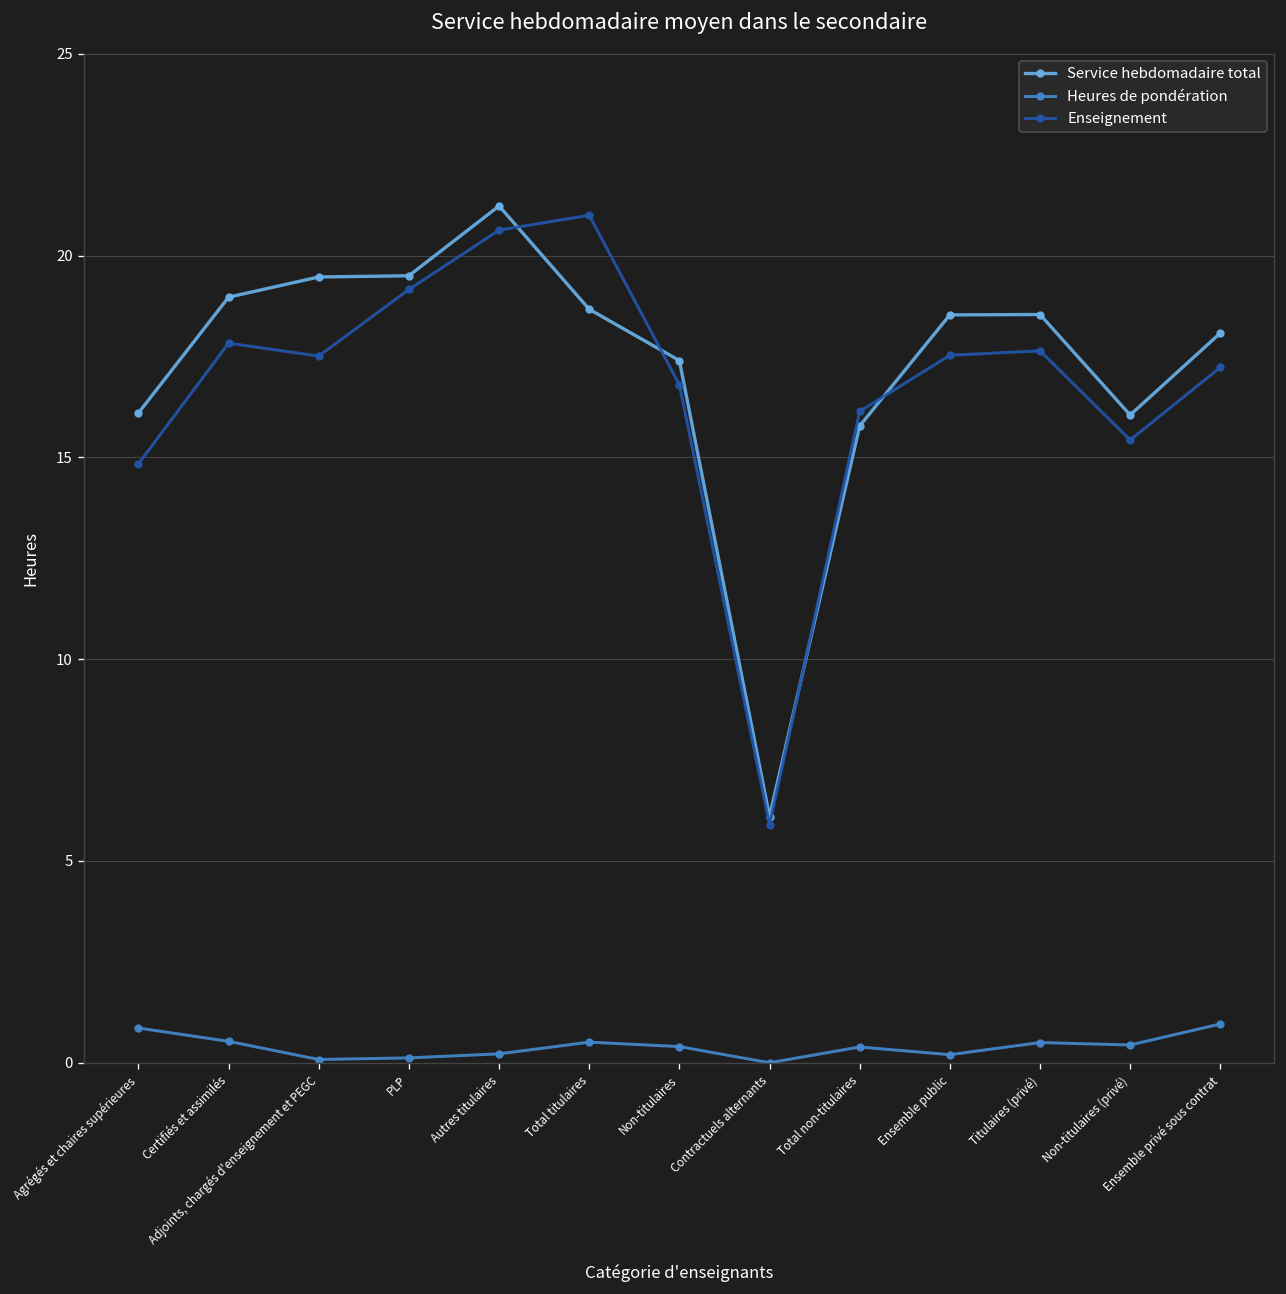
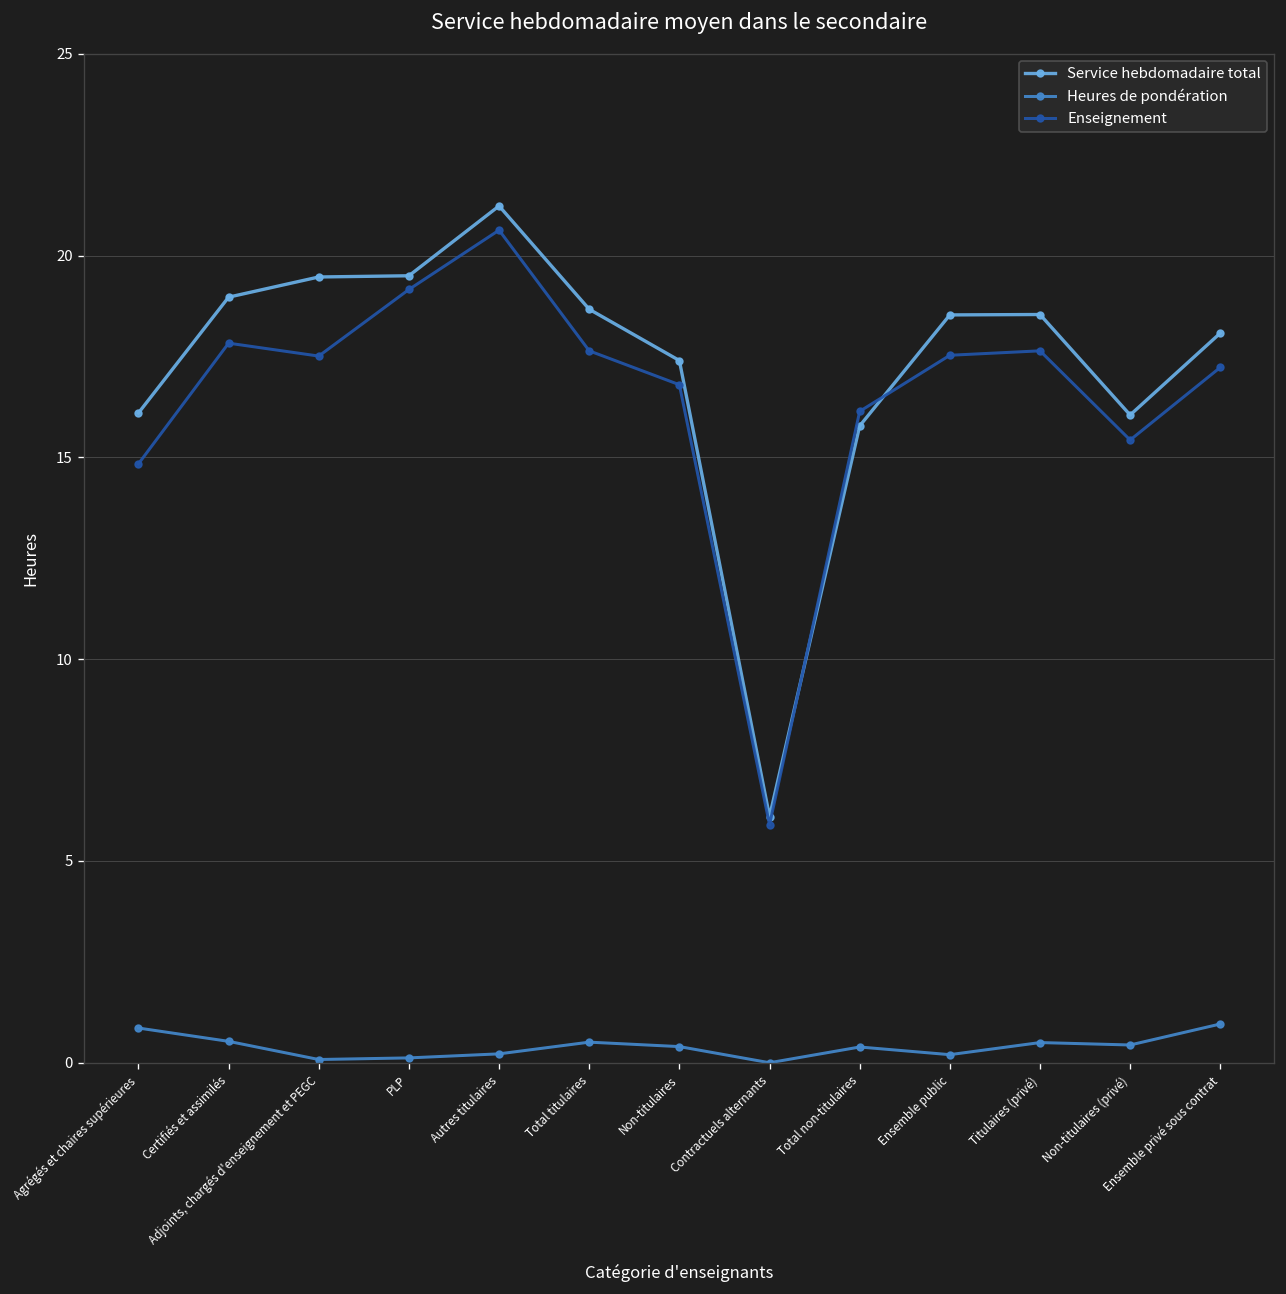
Enseignement, Total titulaires: 21.0 -> 17.6
